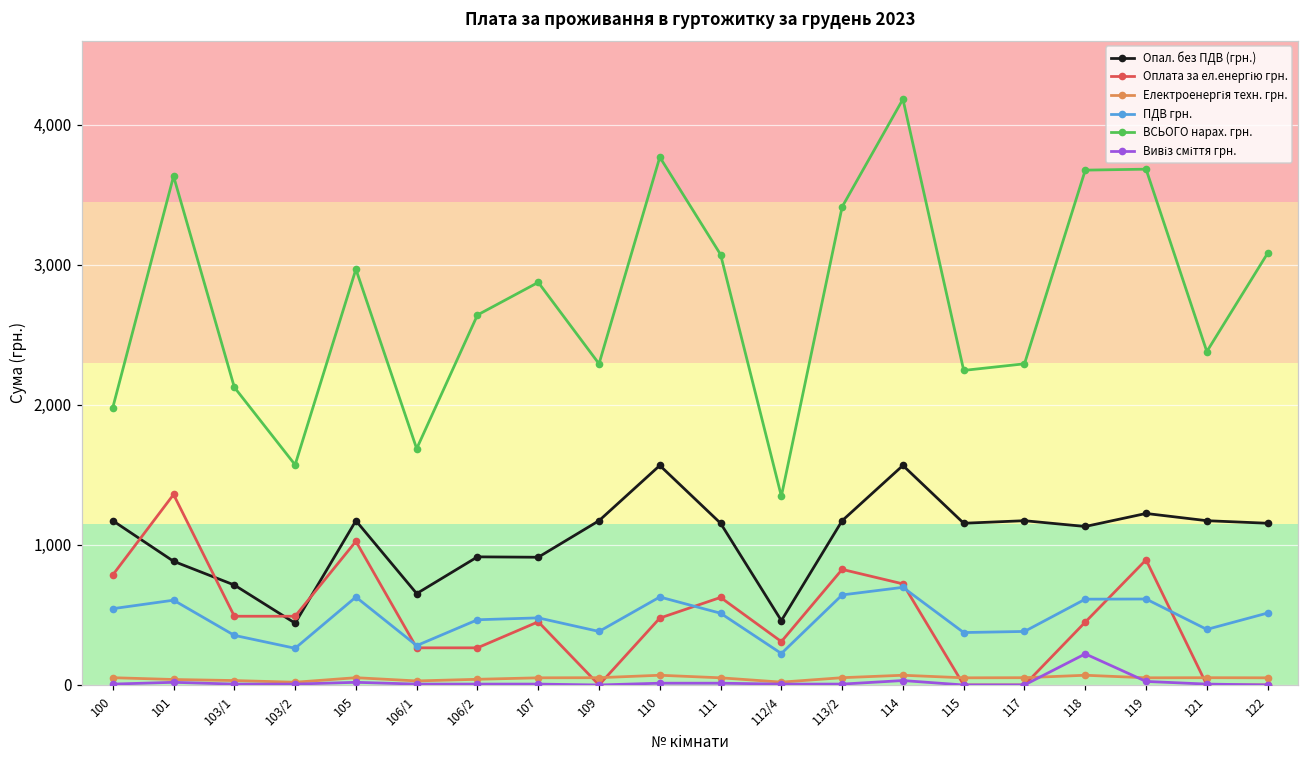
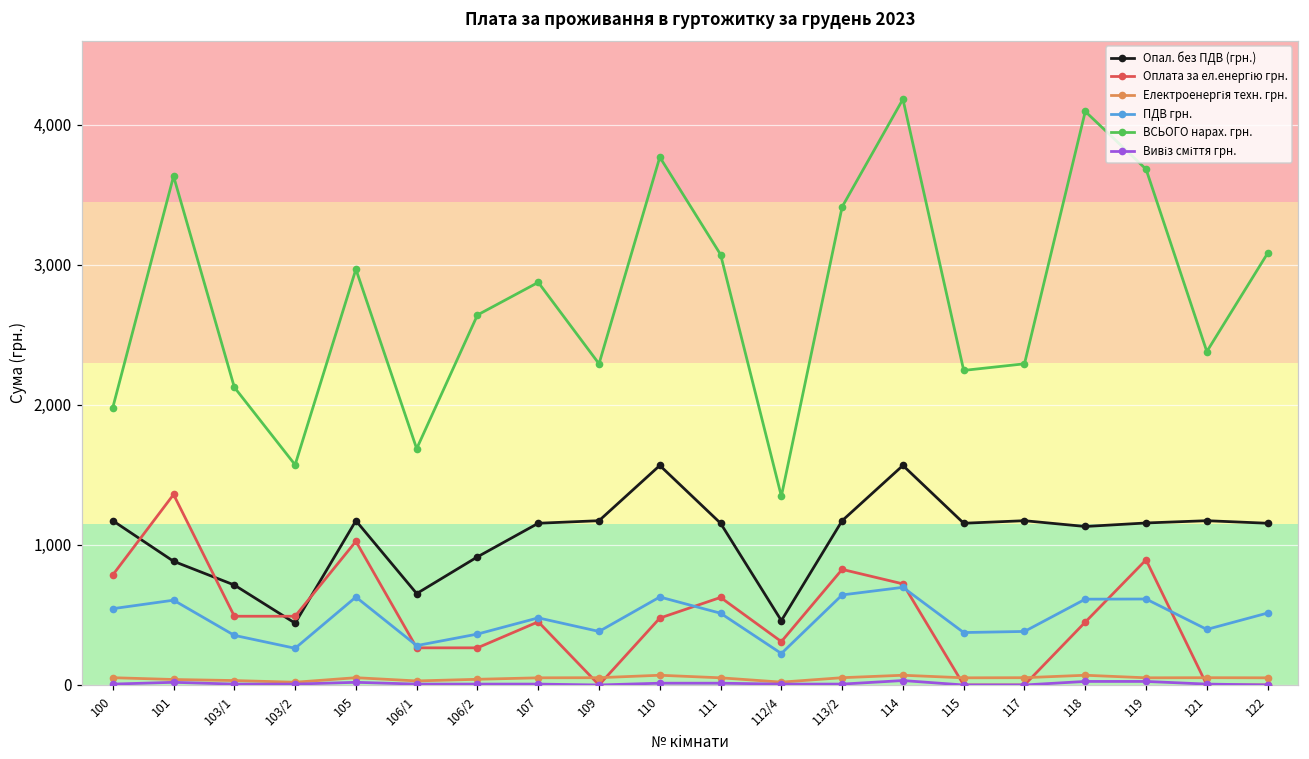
ПДВ грн., 106/2: 470 -> 360
Опал. без ПДВ (грн.), 107: 910 -> 1,150
ВСЬОГО нарах. грн., 118: 3,670 -> 4,090
Вивіз сміття грн., 118: 220 -> 30
Опал. без ПДВ (грн.), 119: 1,220 -> 1,160
